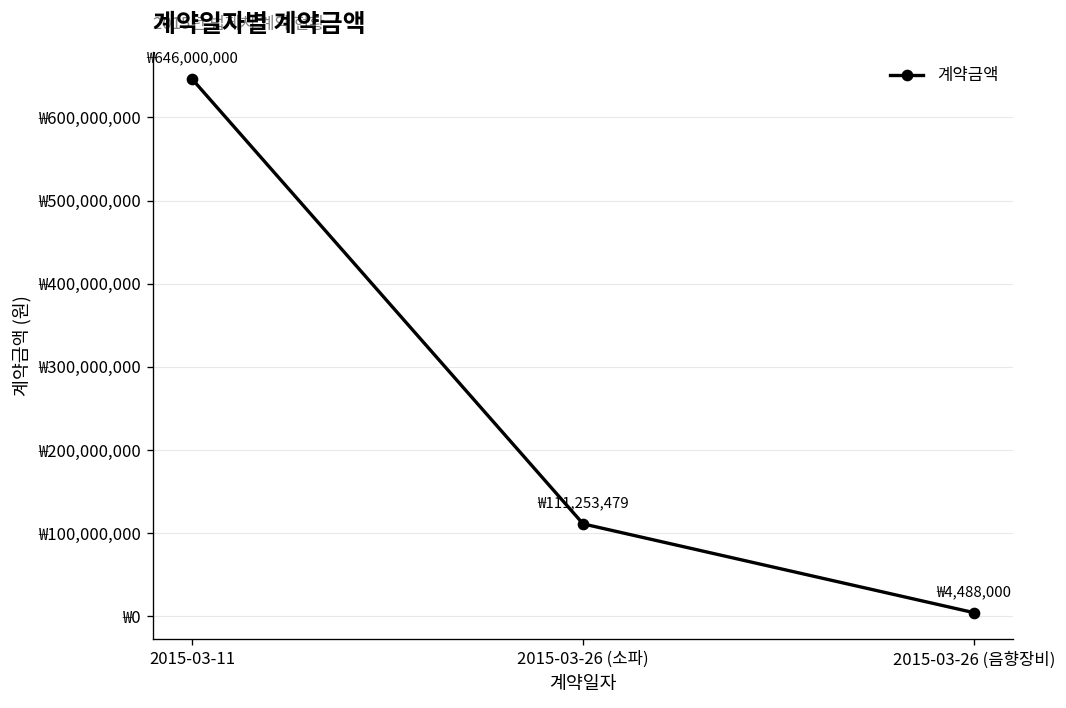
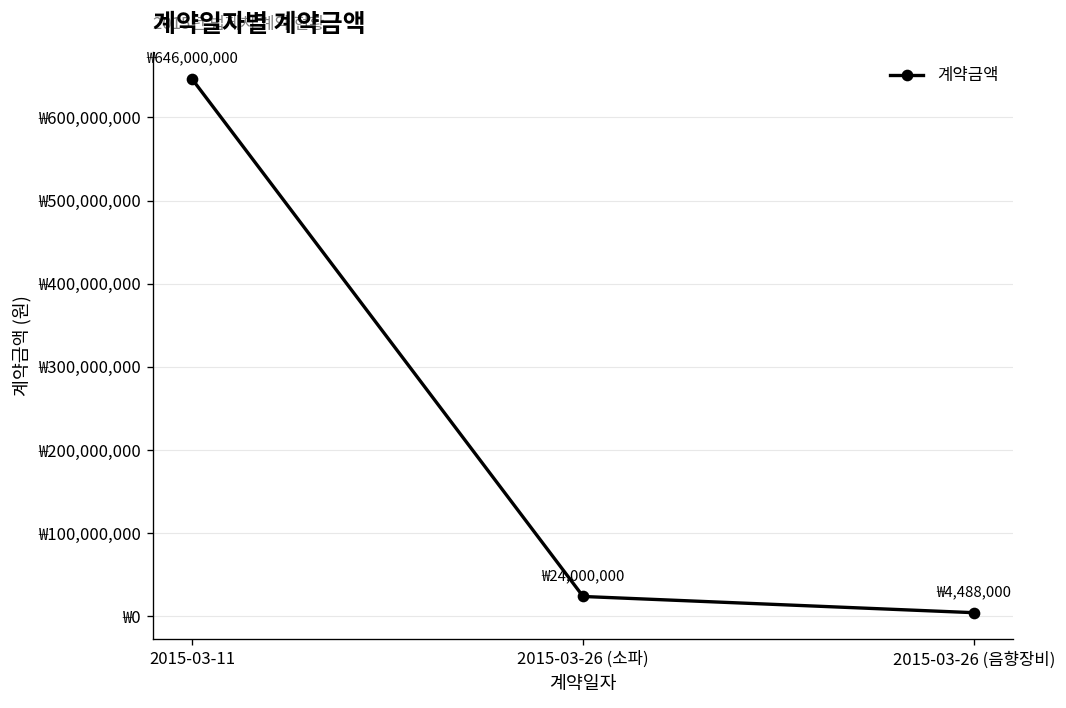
2015-03-26 (소파): 111,253,479 -> 24,000,000
